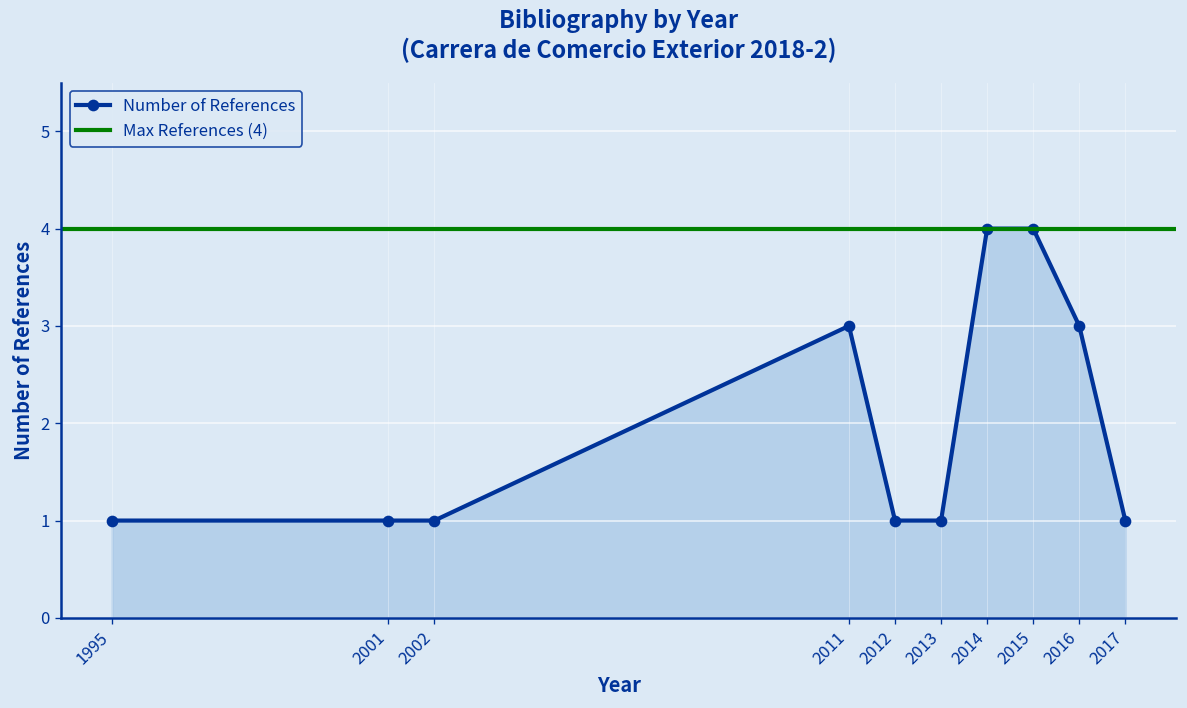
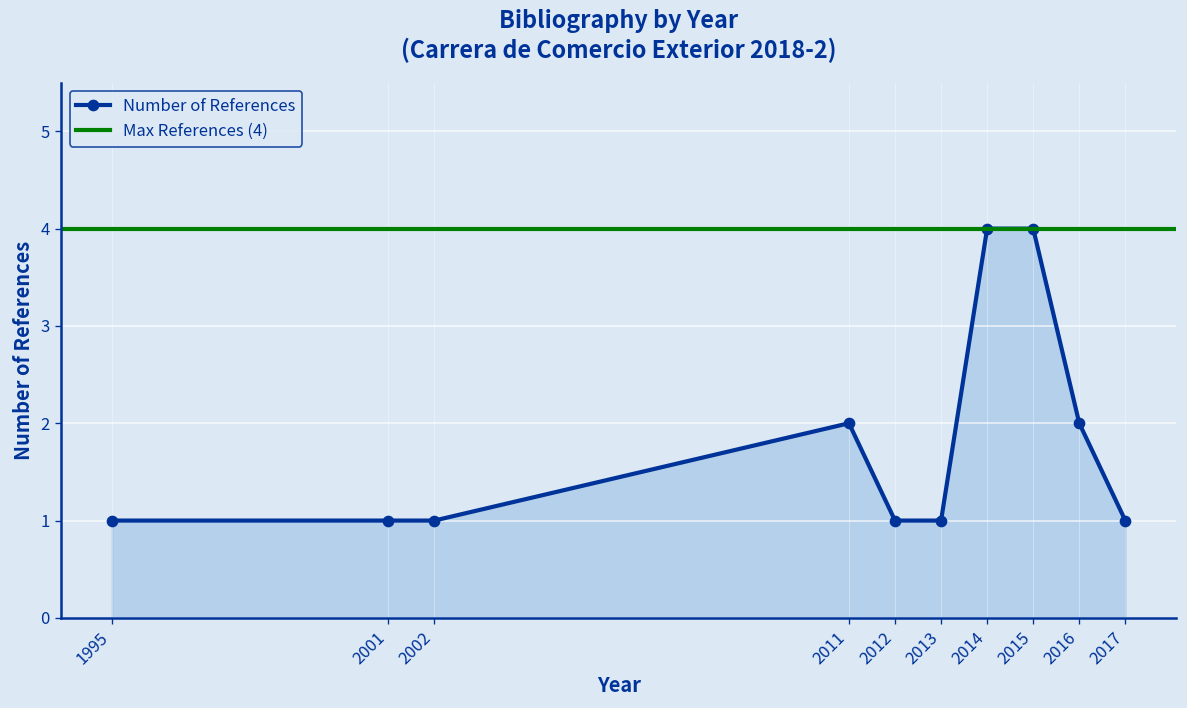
2011: 3 -> 2
2016: 3 -> 2
